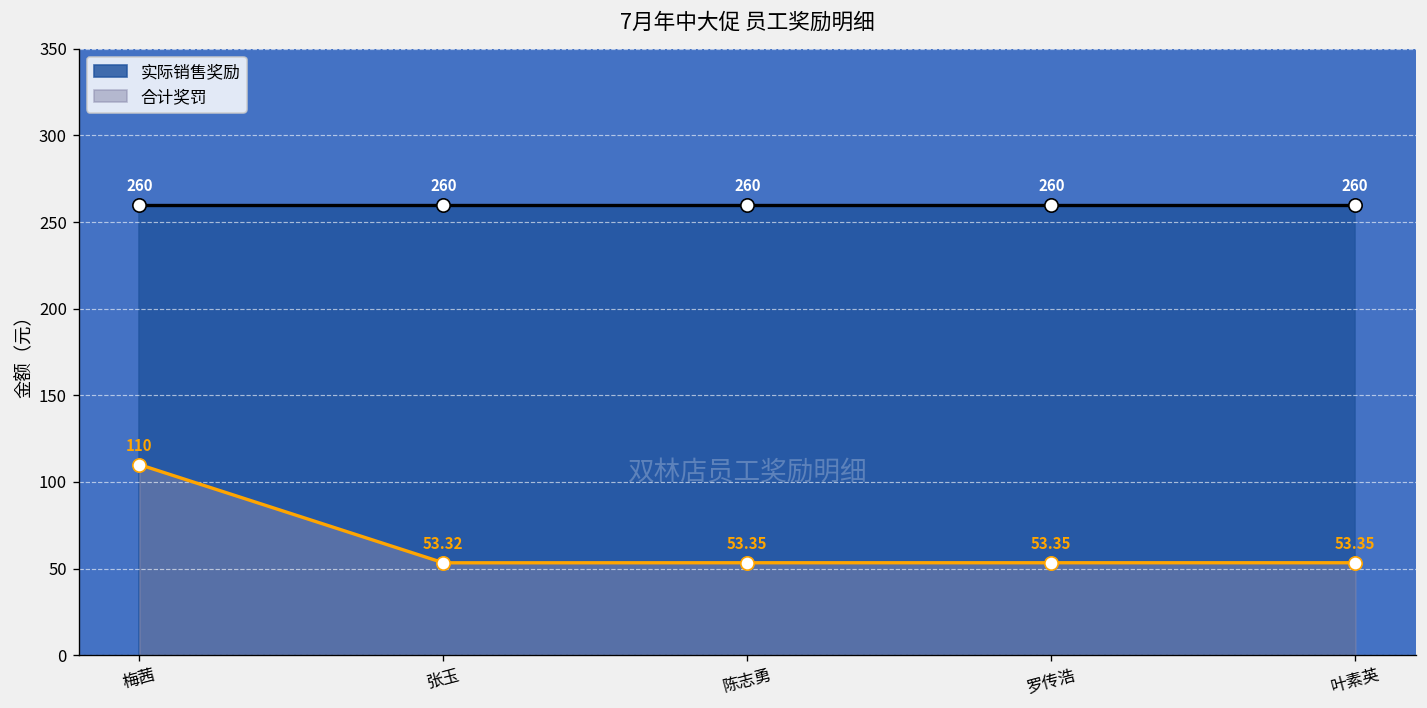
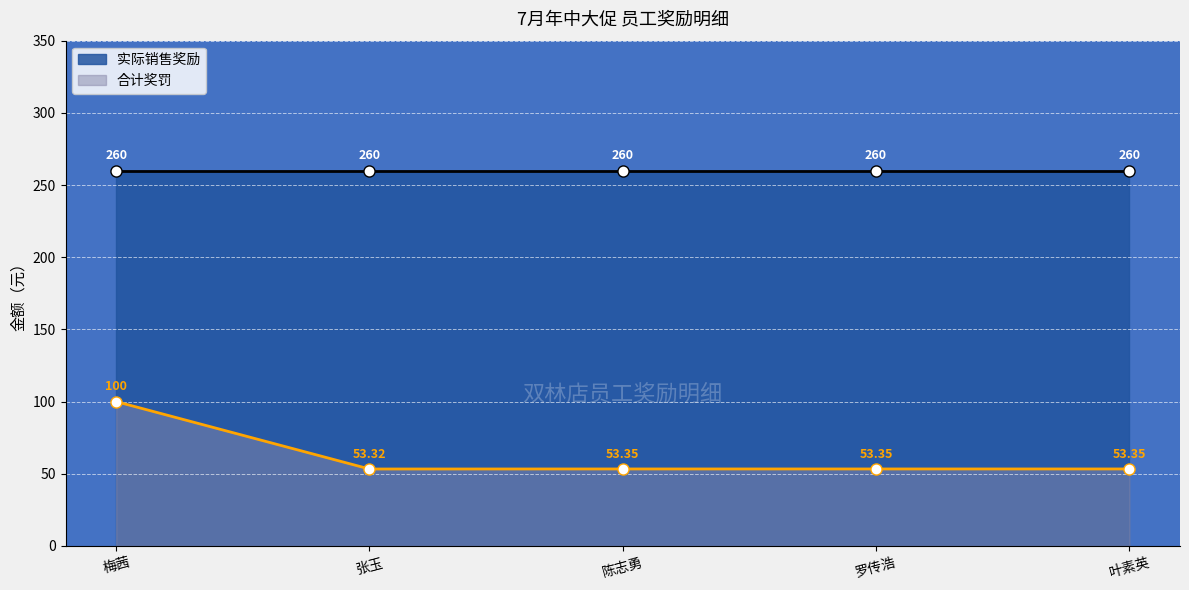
合计奖罚, 梅茜: 110 -> 100
